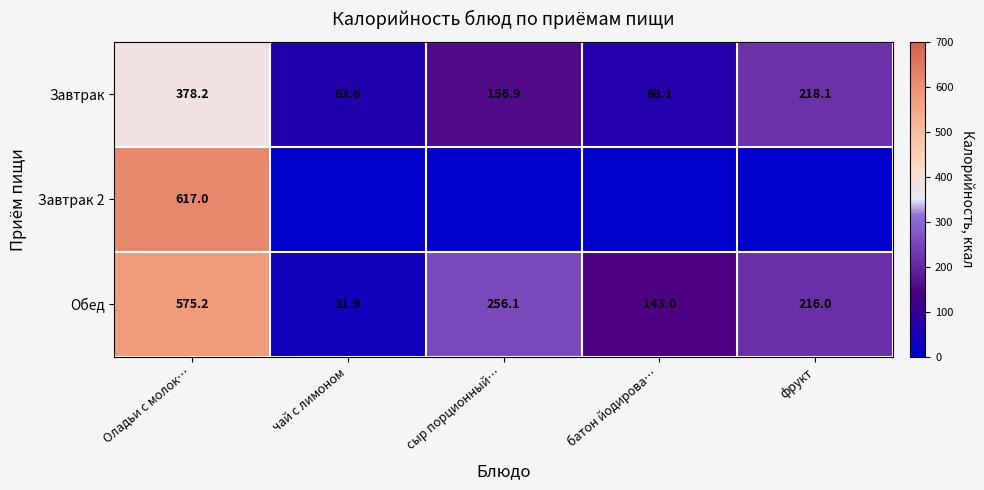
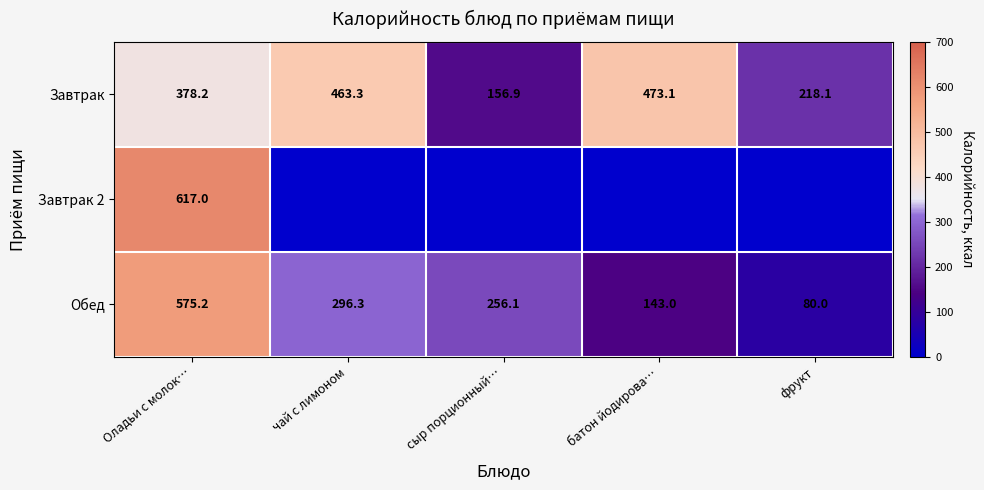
Завтрак, чай с лимоном: 63.6 -> 463.3
Завтрак, батон йодирова…: 68.1 -> 473.1
Обед, чай с лимоном: 31.9 -> 296.3
Обед, фрукт: 216.0 -> 80.0
